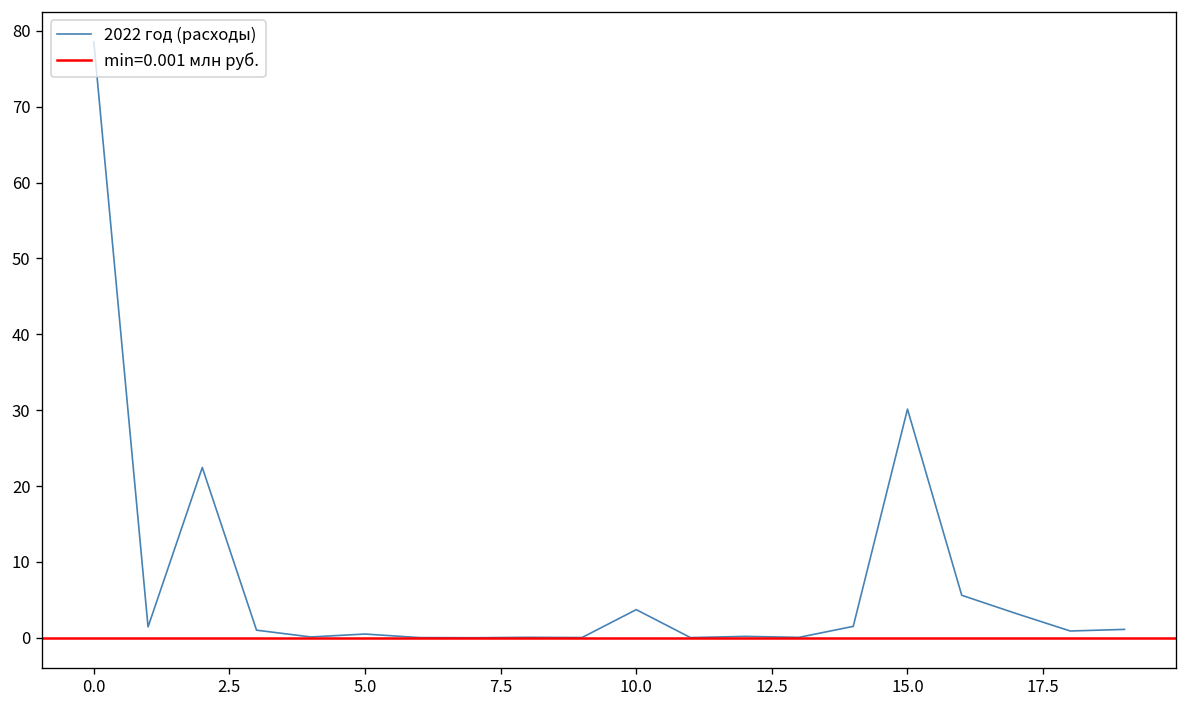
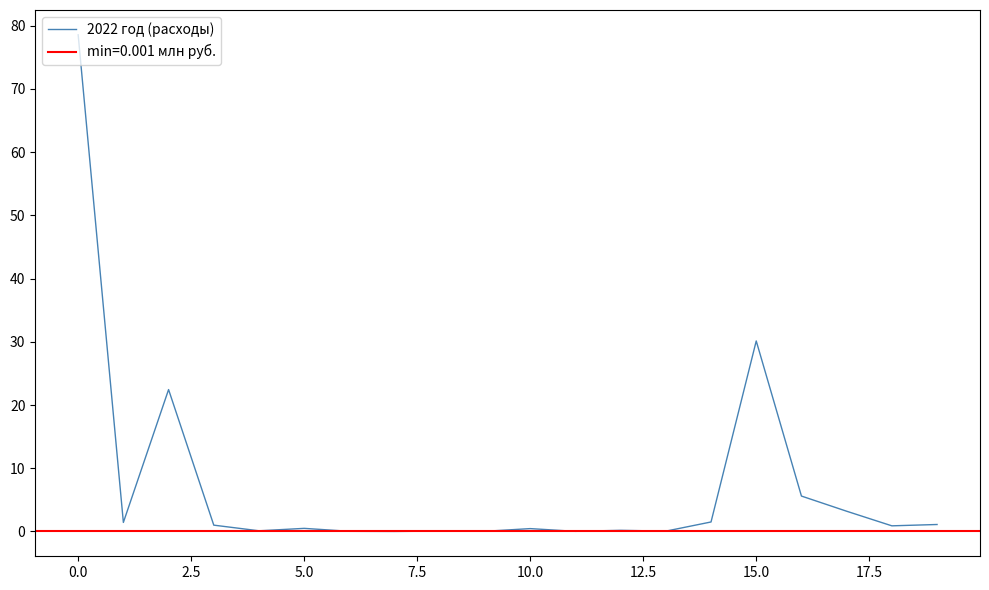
10.0: 4 -> 0
